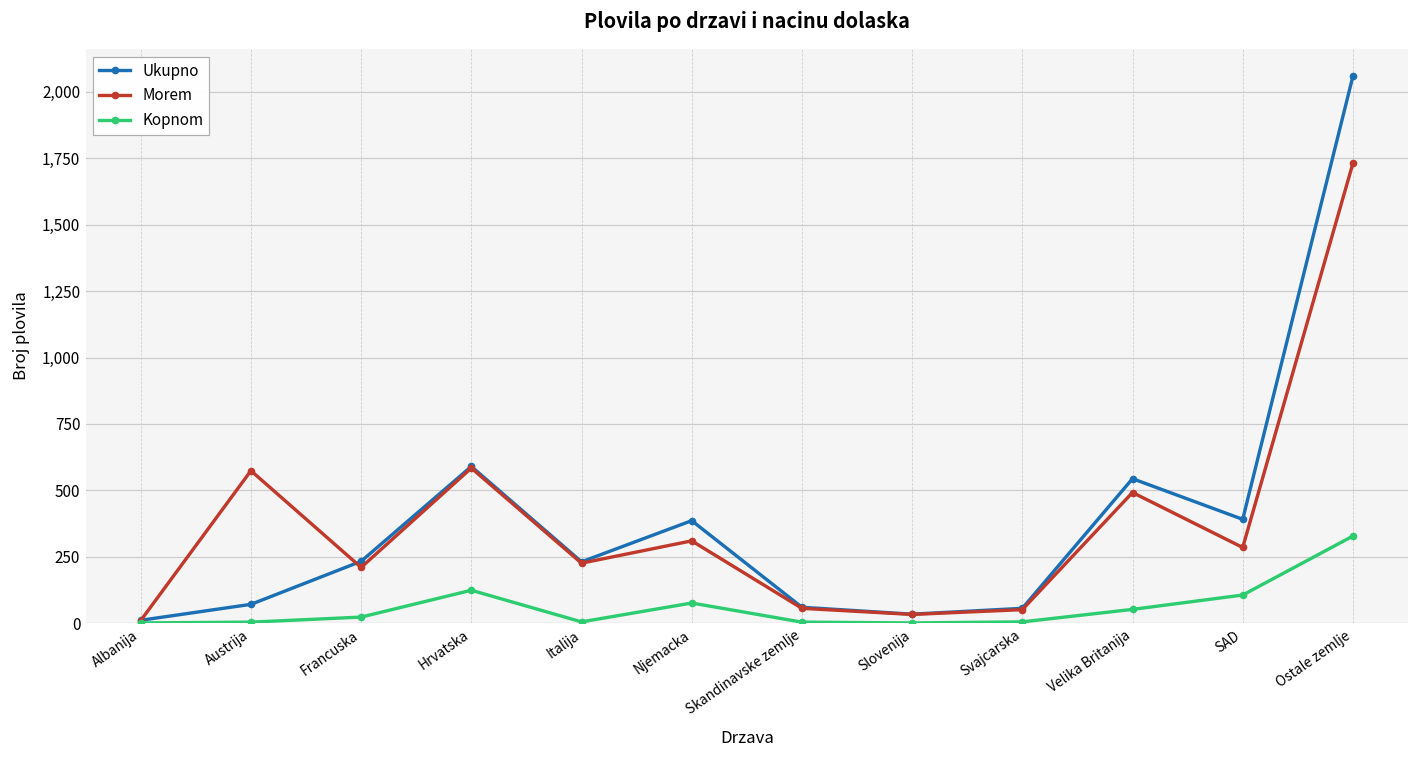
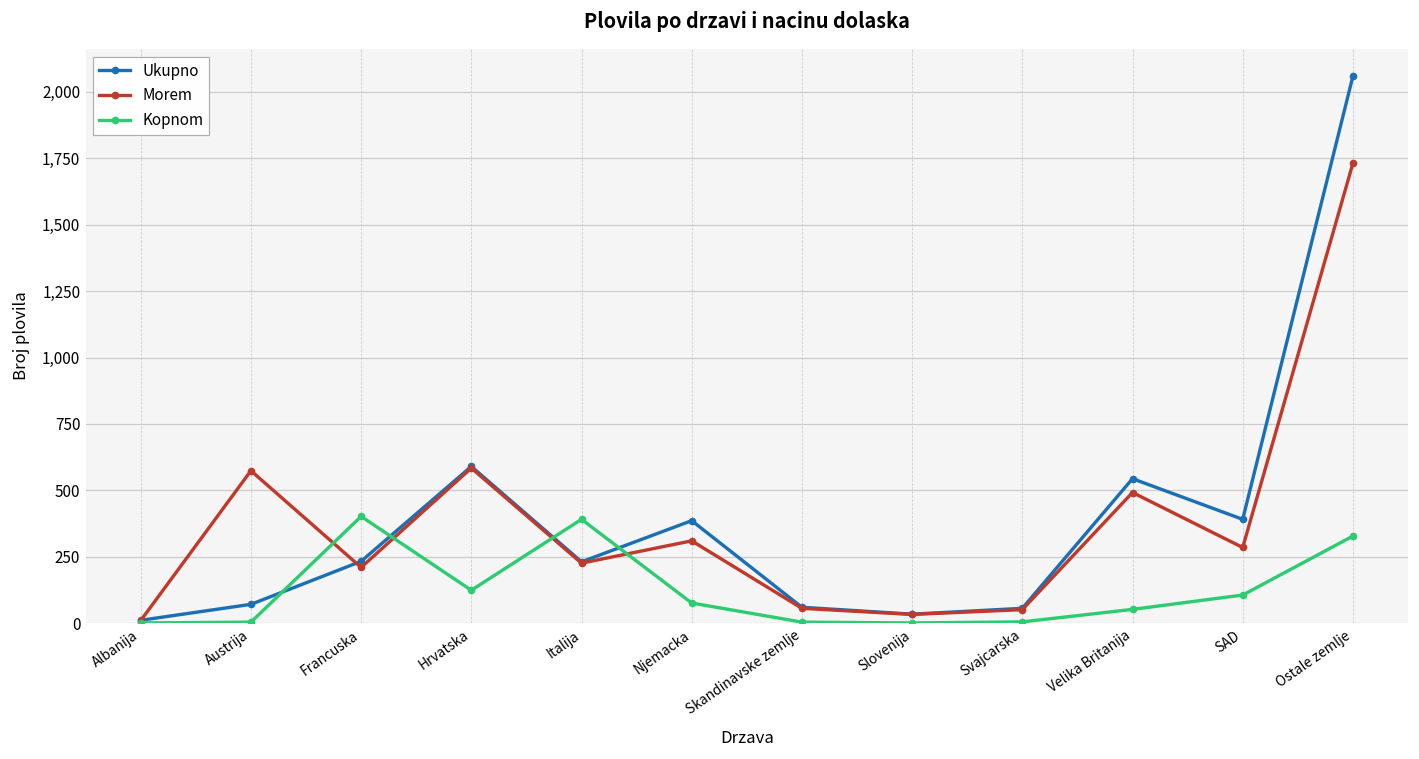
Kopnom, Francuska: 20 -> 400
Kopnom, Italija: 10 -> 390
